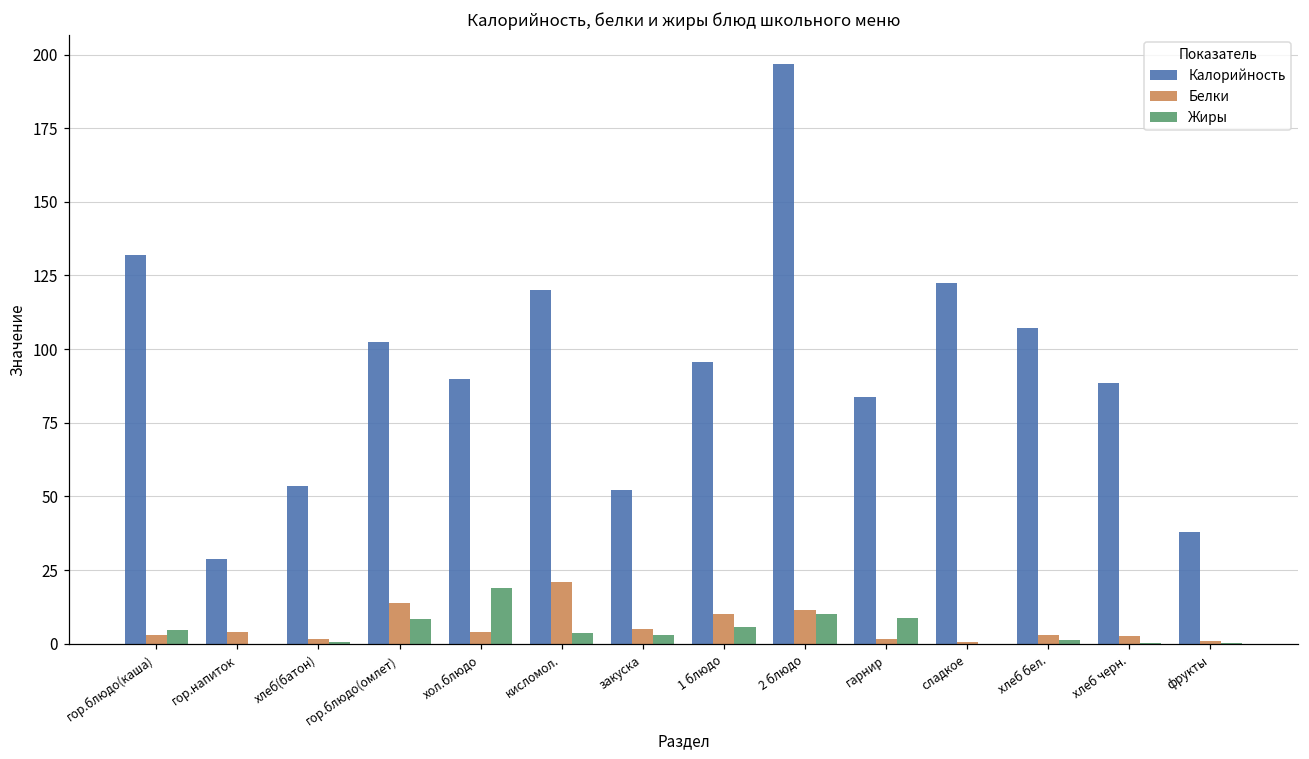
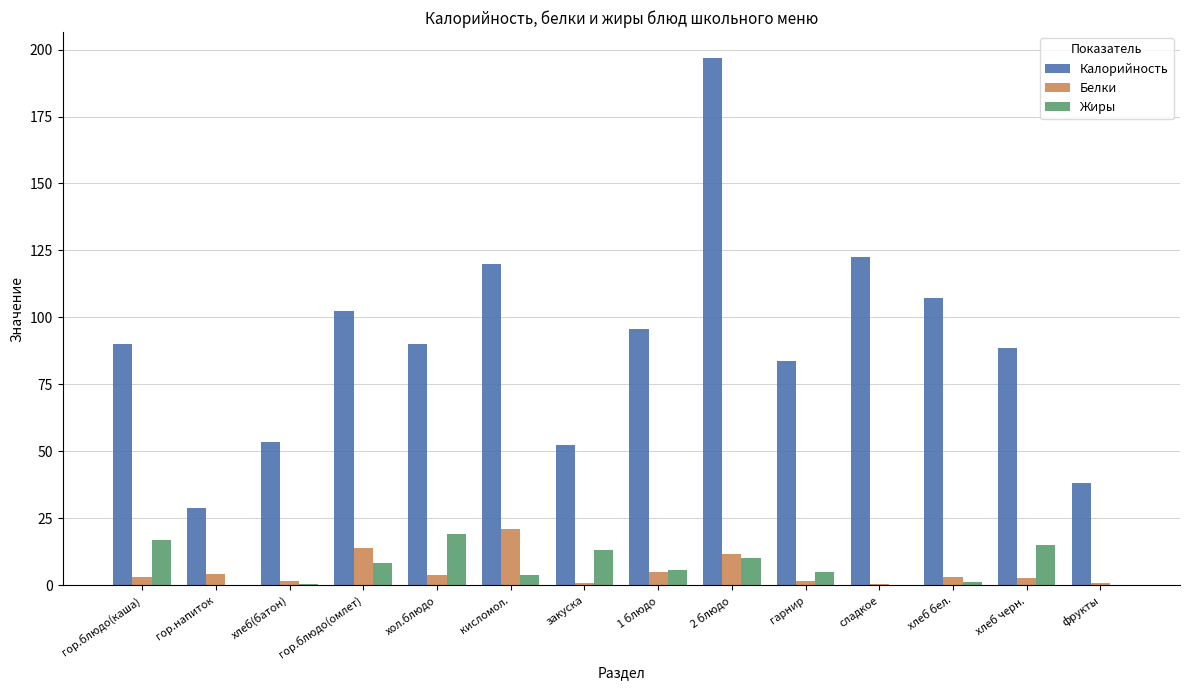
Калорийность, гор.блюдо(каша): 132 -> 90
Жиры, гор.блюдо(каша): 5 -> 17
Белки, закуска: 5 -> 1
Жиры, закуска: 3 -> 13
Белки, 1 блюдо: 10 -> 5
Жиры, гарнир: 9 -> 5
Жиры, хлеб черн.: 0 -> 15
